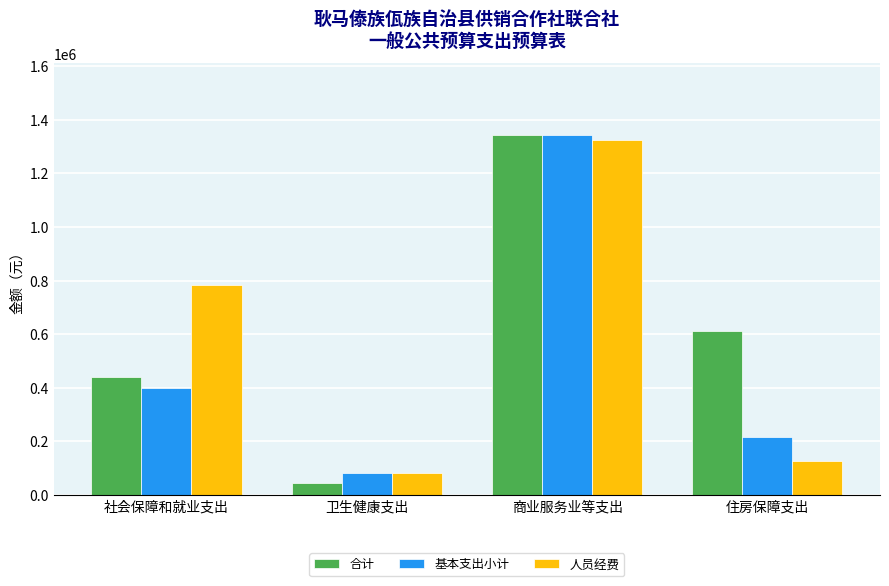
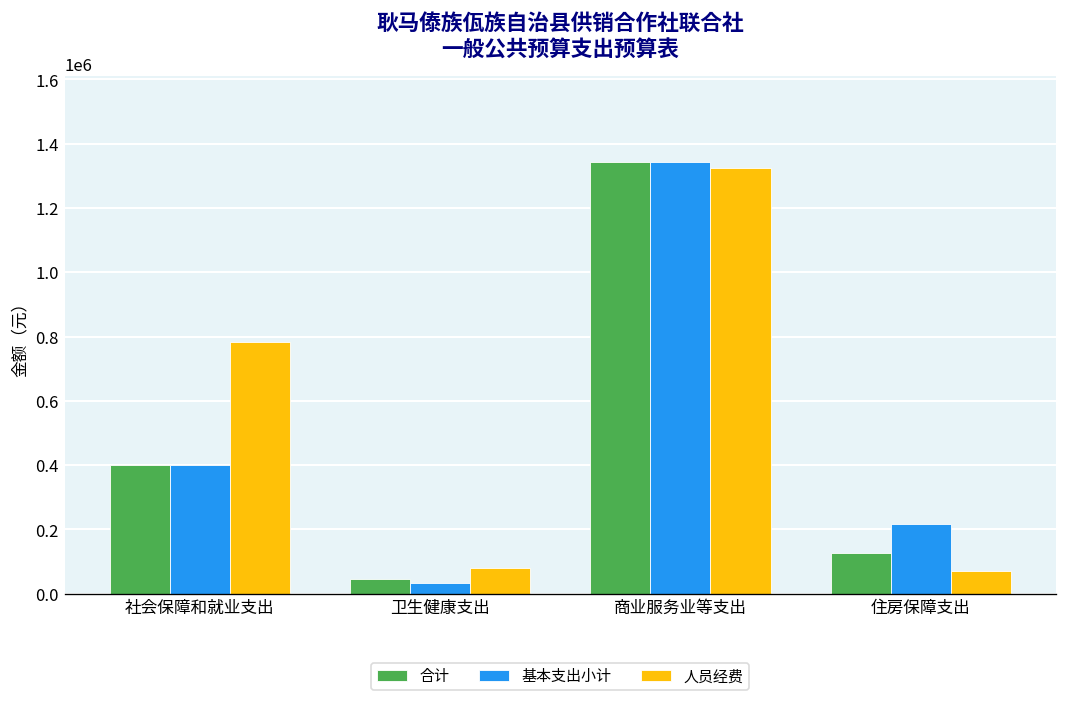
合计, 社会保障和就业支出: 440000 -> 400000
基本支出小计, 卫生健康支出: 80000 -> 30000
合计, 住房保障支出: 610000 -> 130000
人员经费, 住房保障支出: 130000 -> 70000
